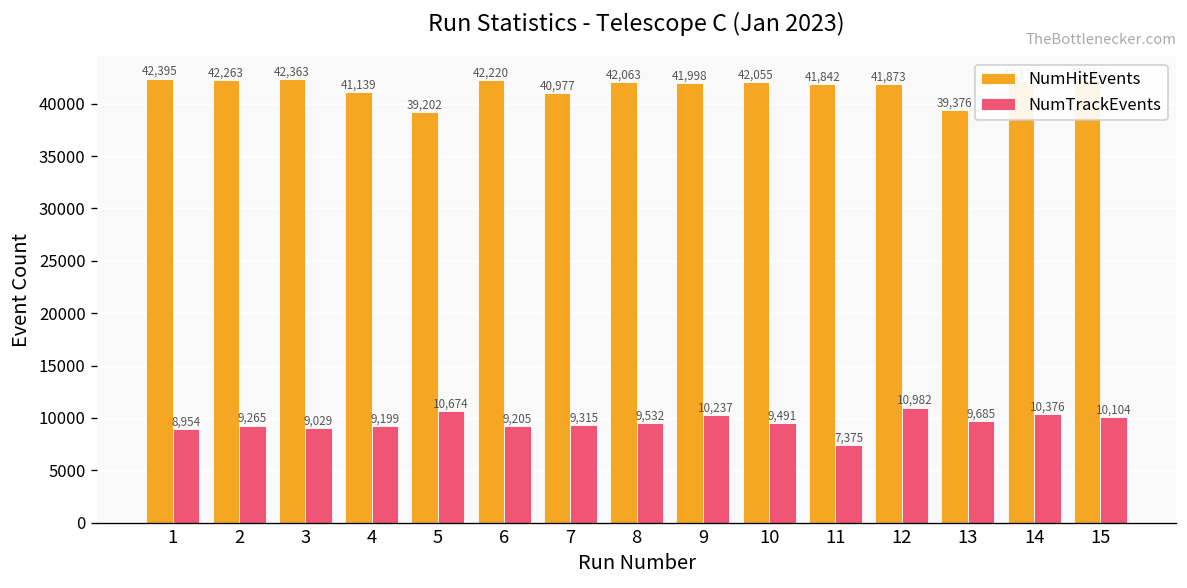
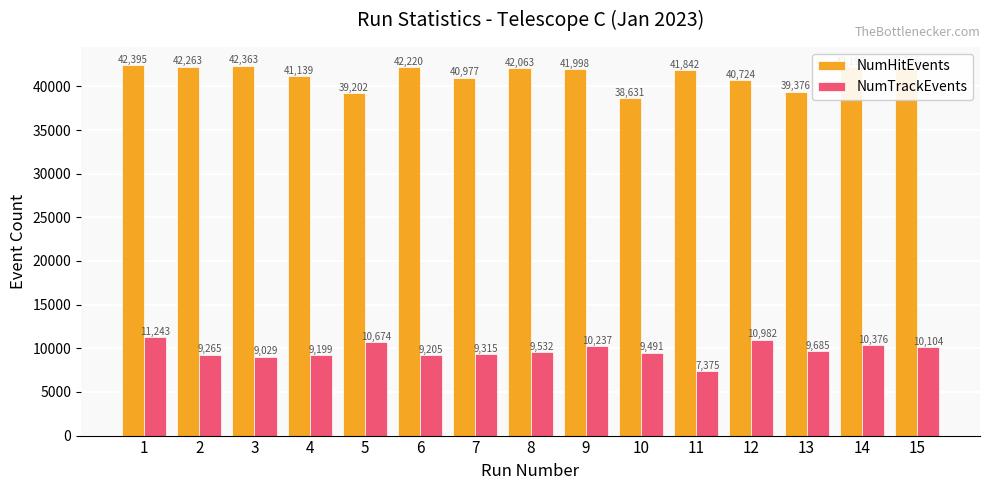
NumTrackEvents, 1: 8,954 -> 11,243
NumHitEvents, 10: 42,055 -> 38,631
NumHitEvents, 12: 41,873 -> 40,724
